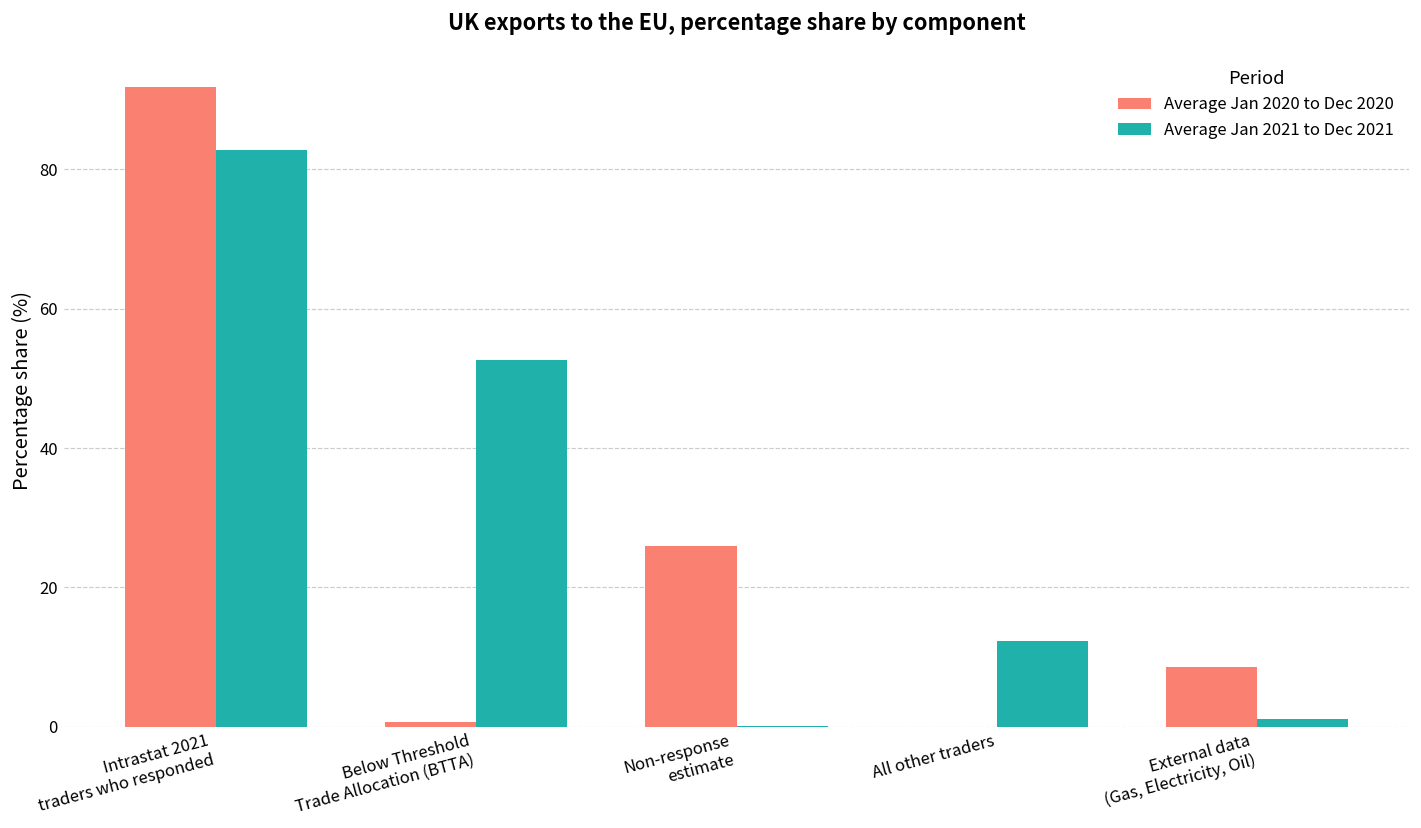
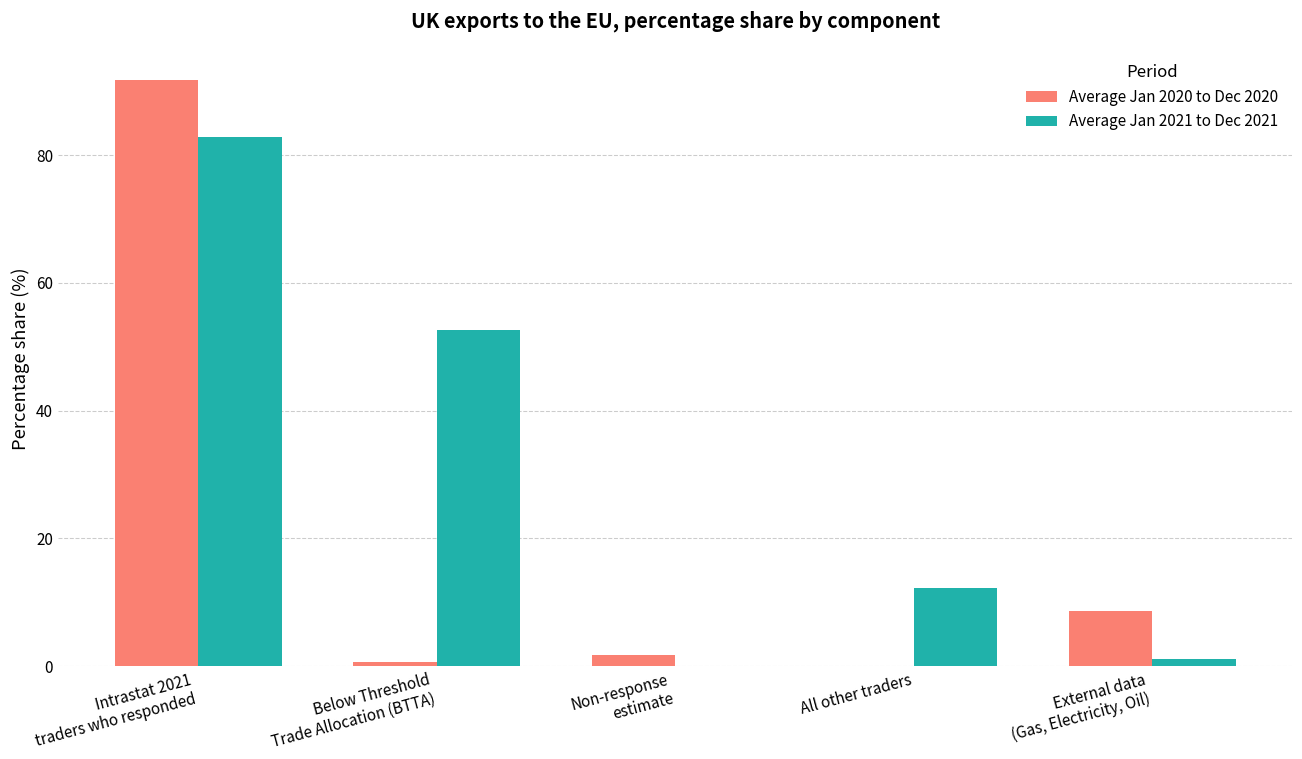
Average Jan 2020 to Dec 2020, Non-response estimate: 26 -> 2
